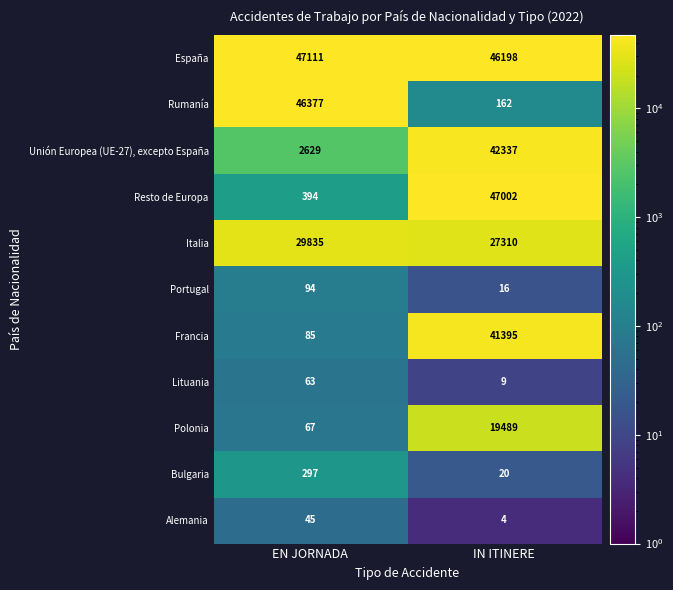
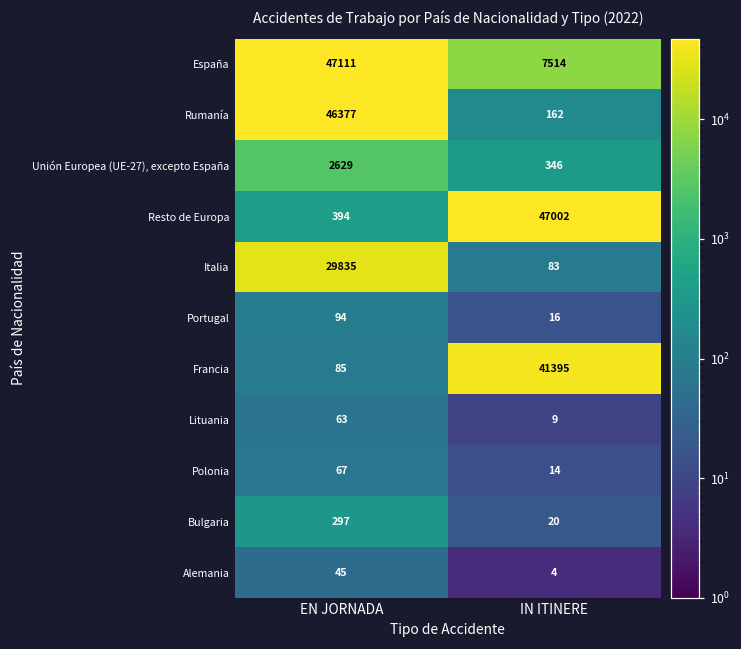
España, IN ITINERE: 46198 -> 7514
Unión Europea (UE-27), excepto España, IN ITINERE: 42337 -> 346
Italia, IN ITINERE: 27310 -> 83
Polonia, IN ITINERE: 19489 -> 14
